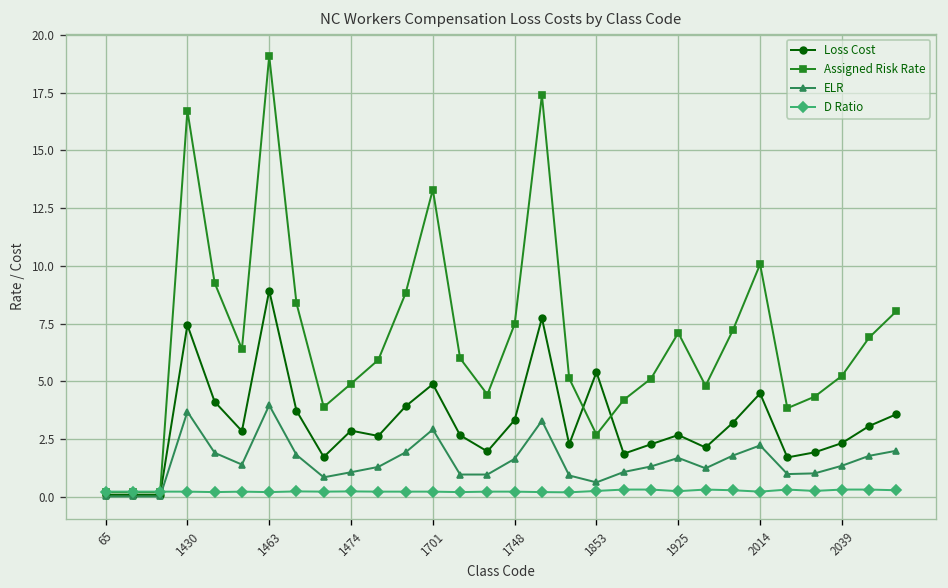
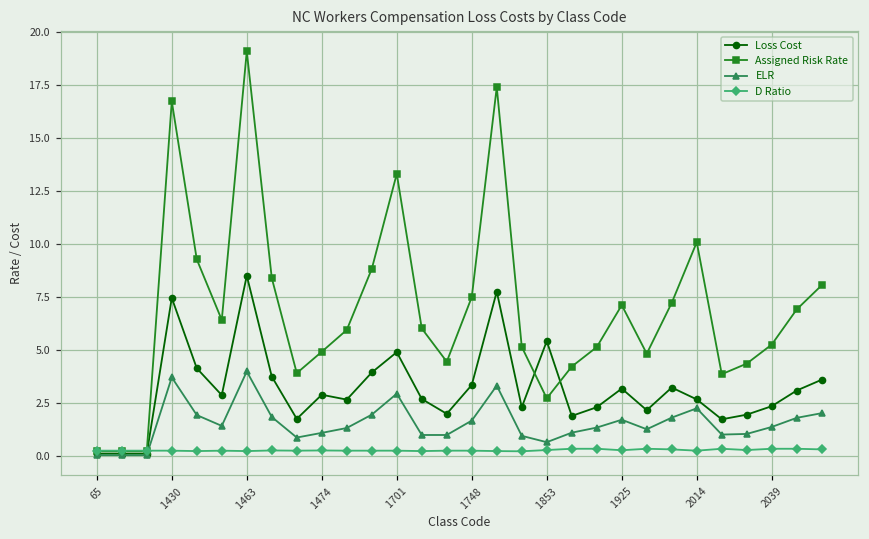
Loss Cost, 1463: 8.9 -> 8.5
Loss Cost, 1925: 2.7 -> 3.2
Loss Cost, 2014: 4.5 -> 2.7
